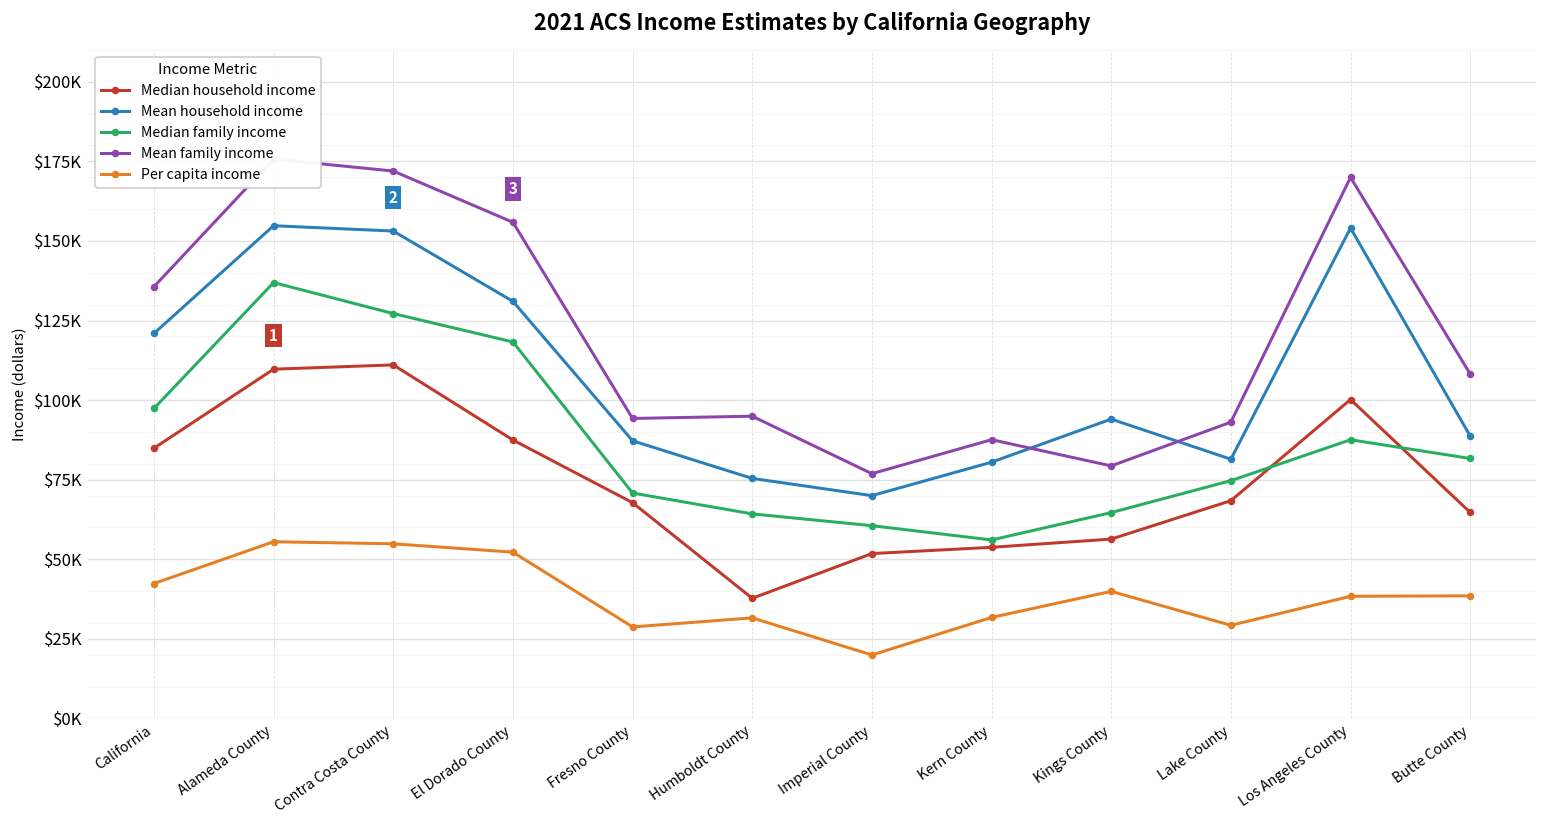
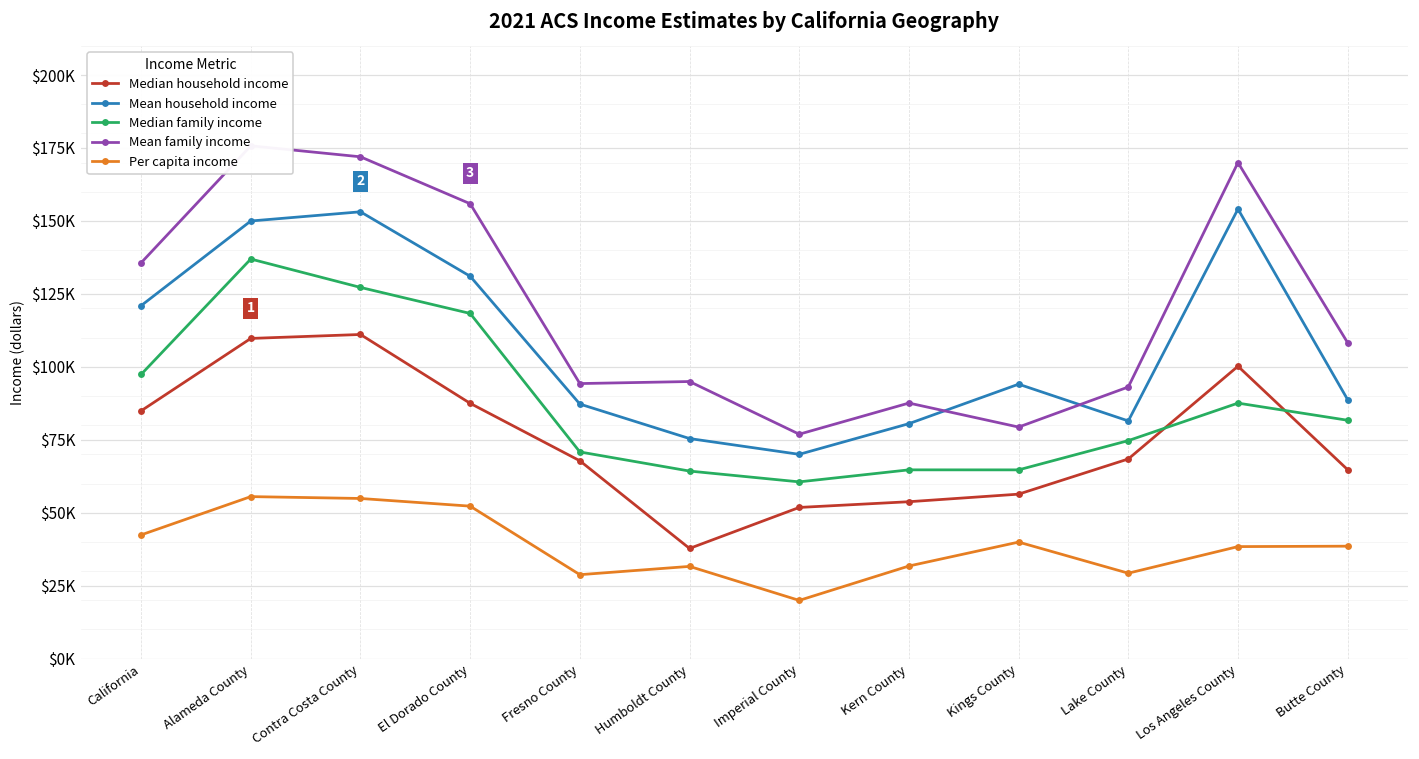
Mean household income, Alameda County: $155000 -> $150000
Median family income, Kern County: $56000 -> $65000
